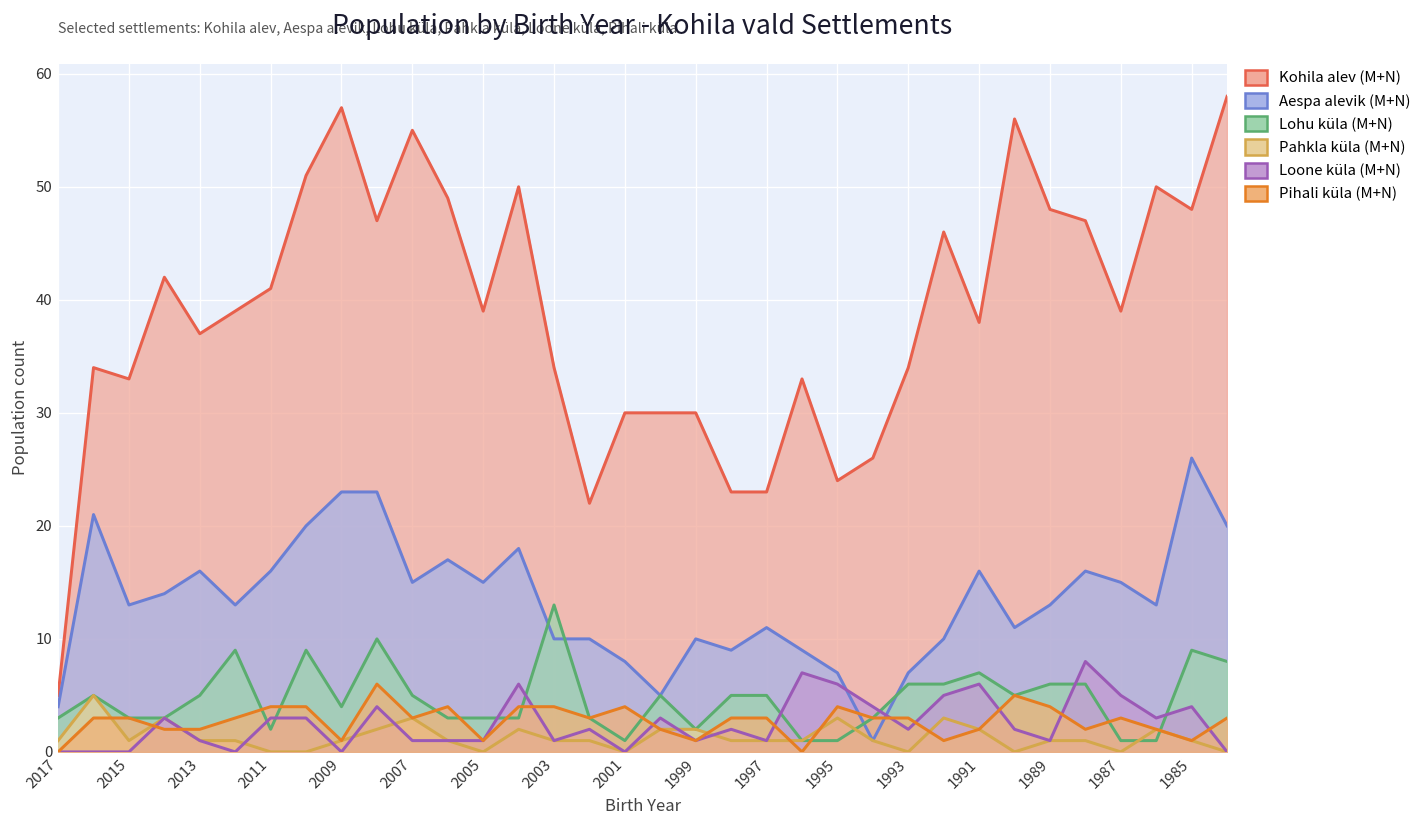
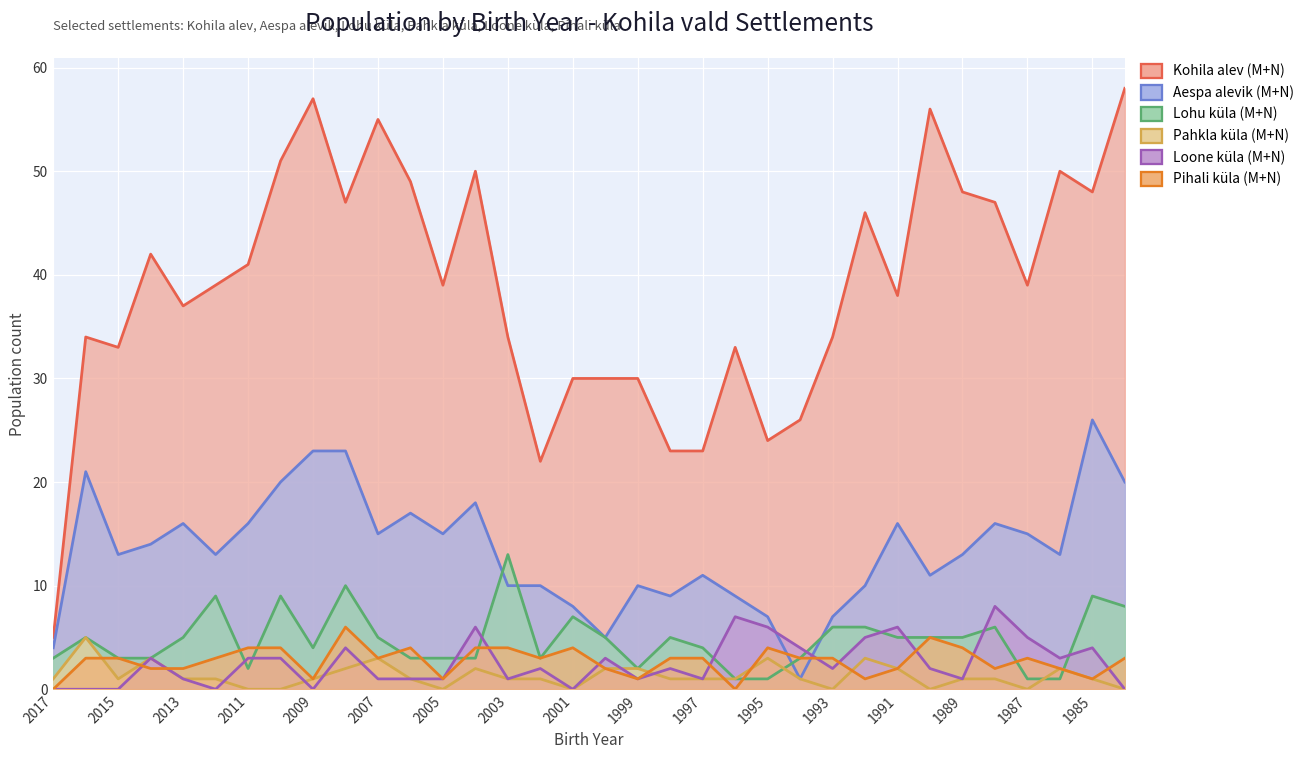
Lohu küla (M+N), 2001: 1 -> 7
Lohu küla (M+N), 1997: 5 -> 4
Lohu küla (M+N), 1991: 7 -> 5
Lohu küla (M+N), 1989: 6 -> 5
